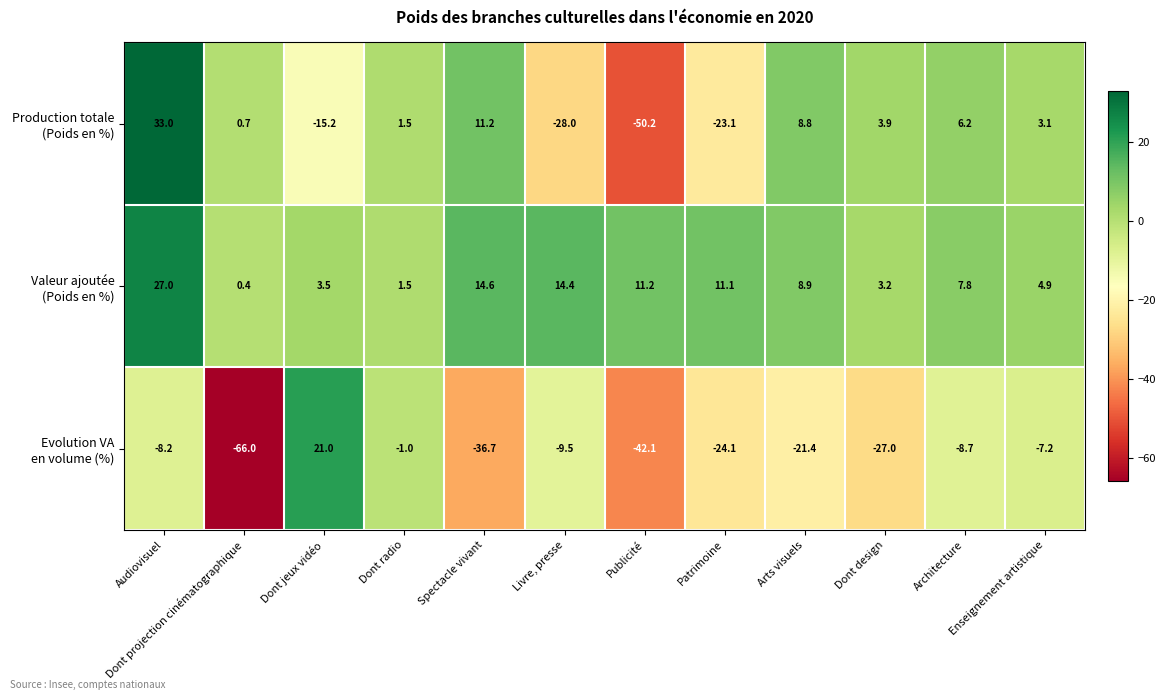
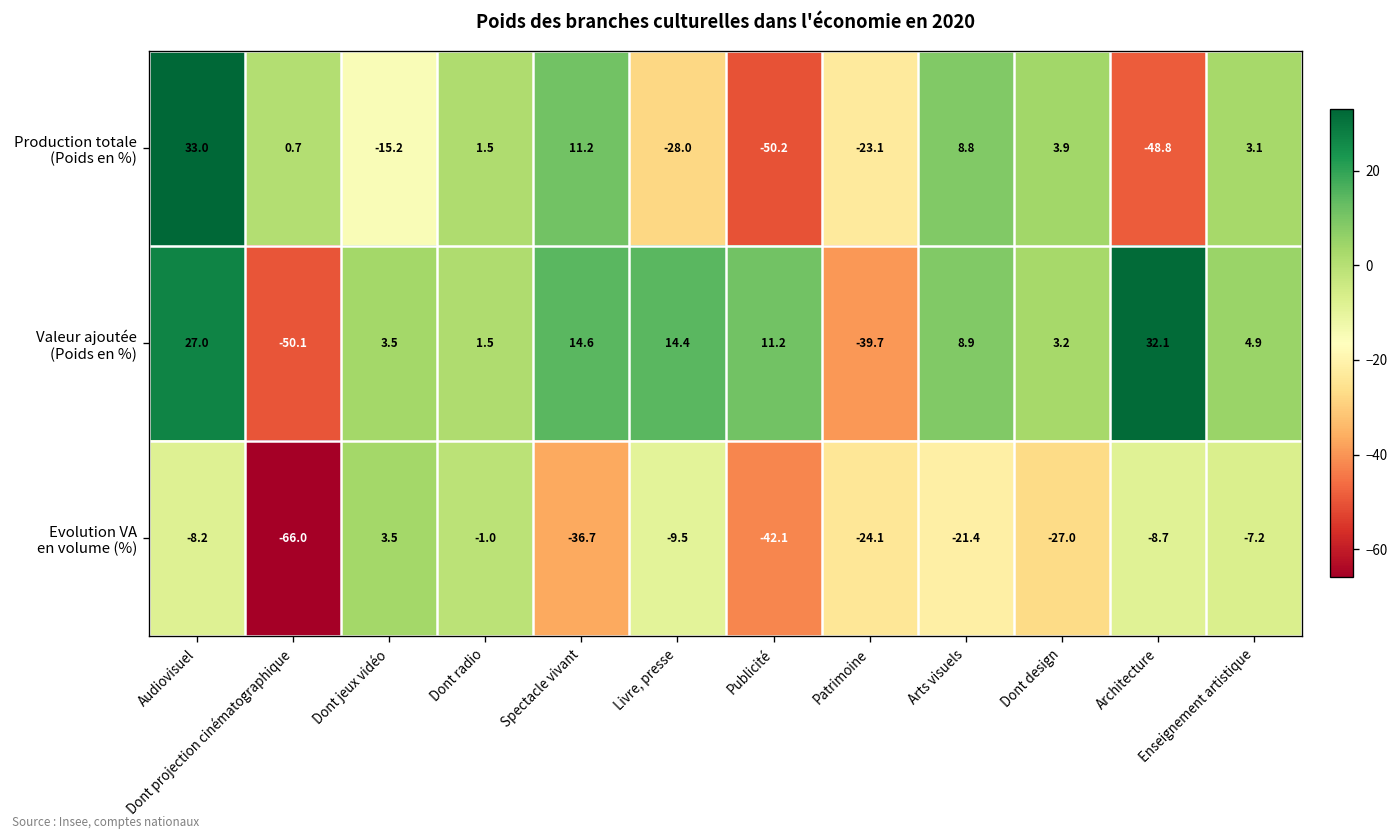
Production totale (Poids en %), Architecture: 6.2 -> -48.8
Valeur ajoutée (Poids en %), Dont projection cinématographique: 0.4 -> -50.1
Valeur ajoutée (Poids en %), Patrimoine: 11.1 -> -39.7
Valeur ajoutée (Poids en %), Architecture: 7.8 -> 32.1
Evolution VA en volume (%), Dont jeux vidéo: 21.0 -> 3.5
